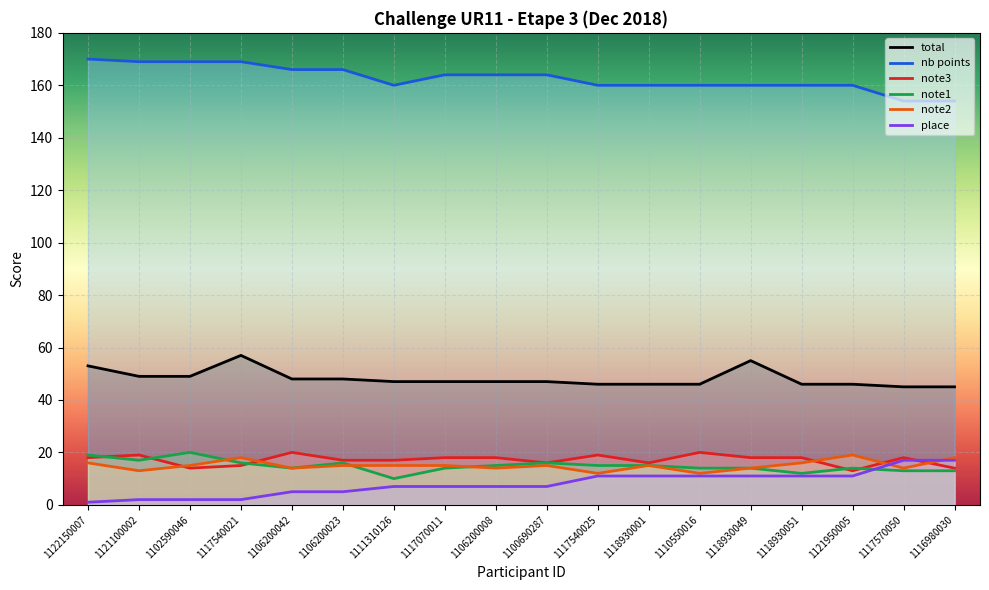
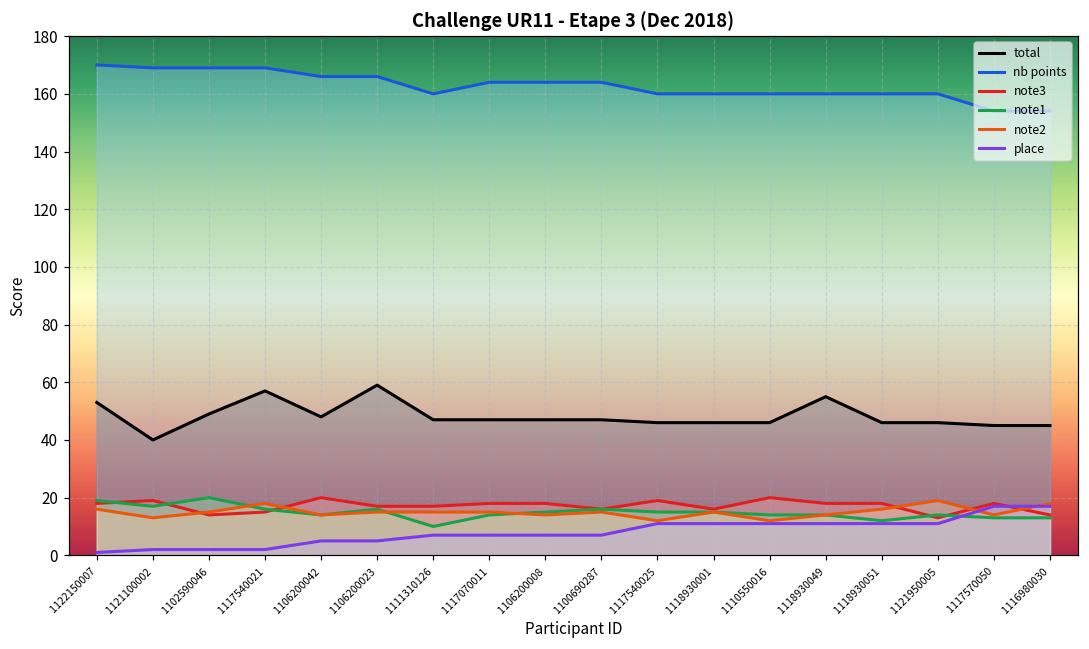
total, 1121100002: 49 -> 40
total, 1106200023: 48 -> 59
